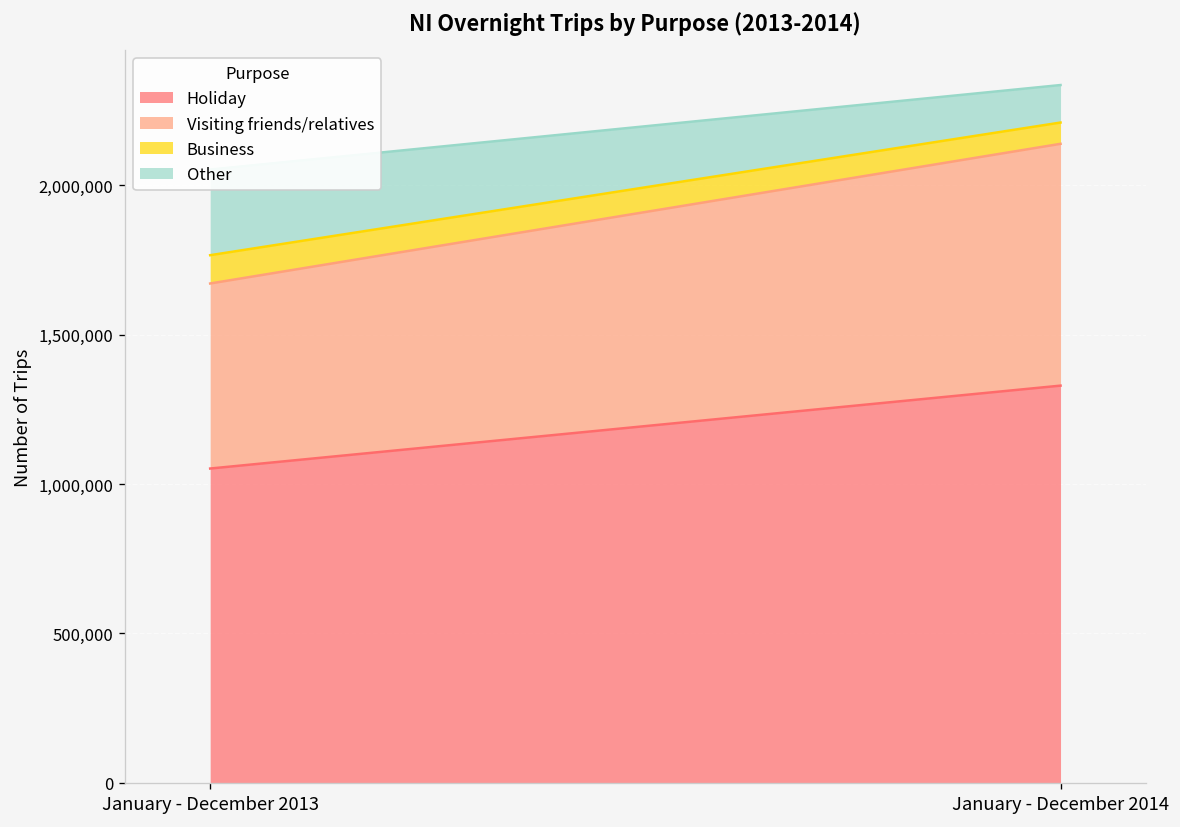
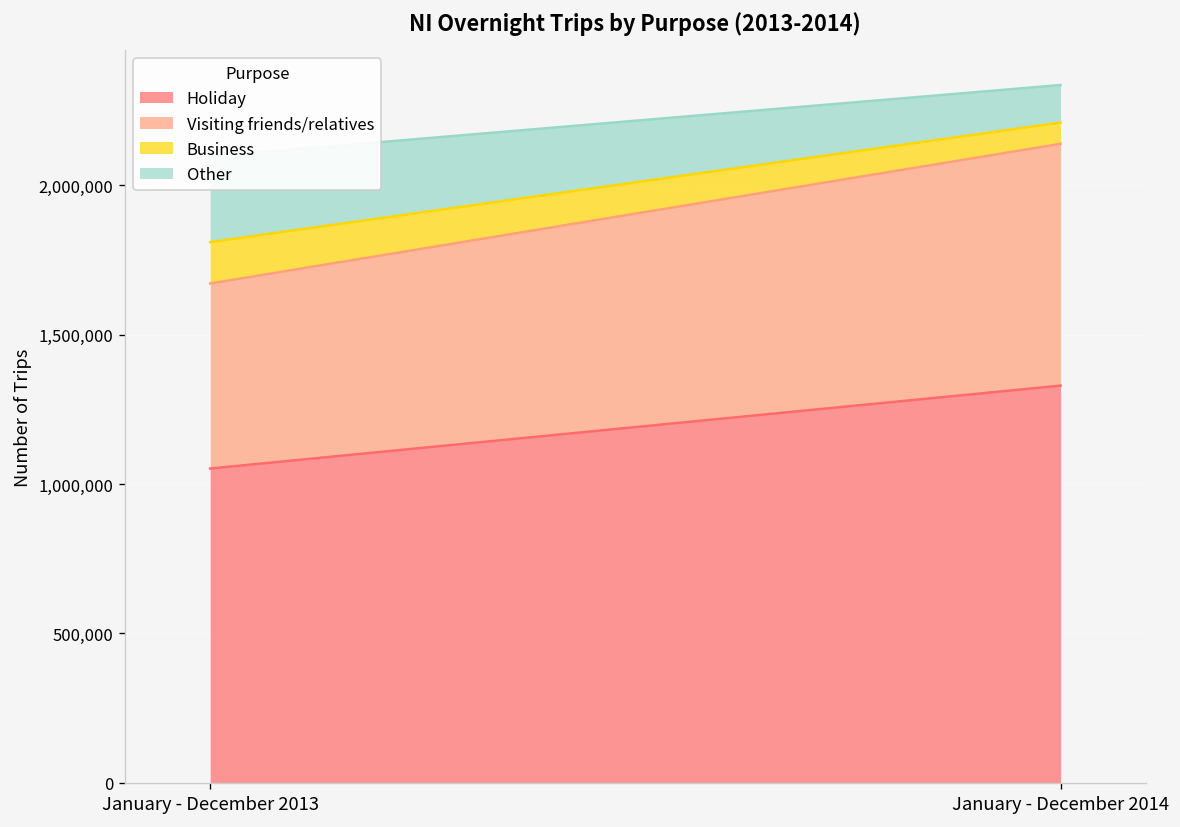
Business, January - December 2013: 90,000 -> 140,000
